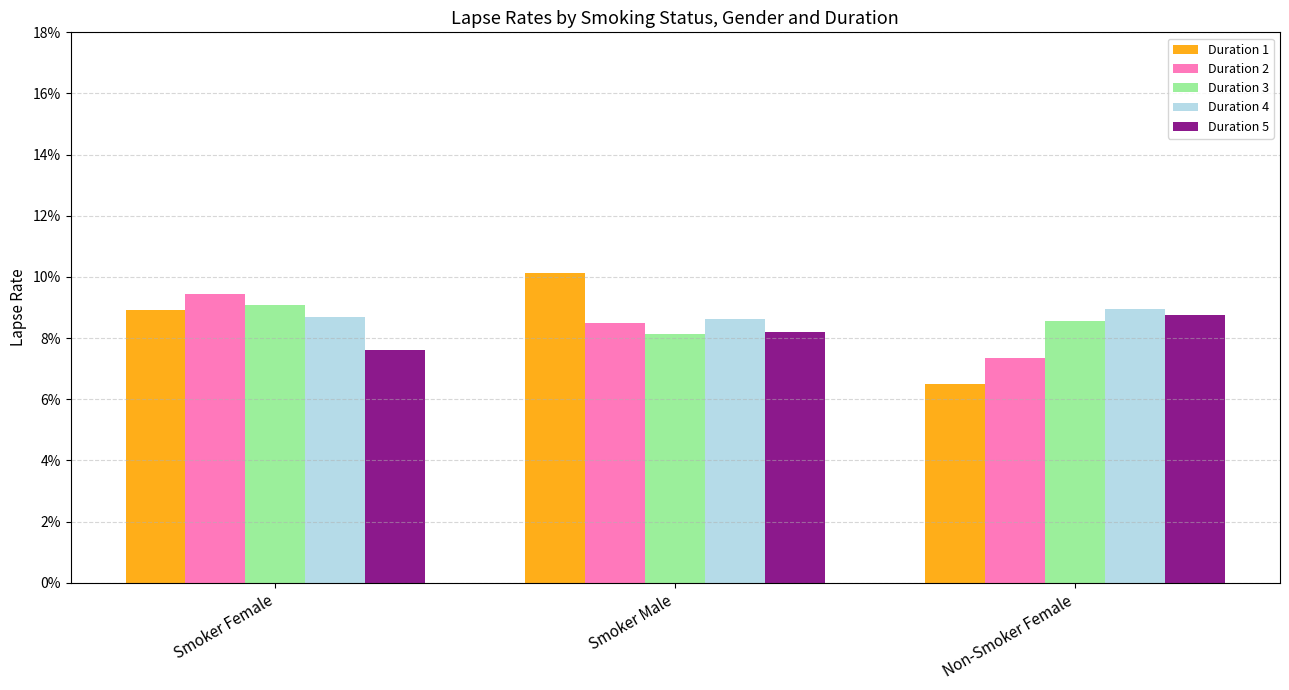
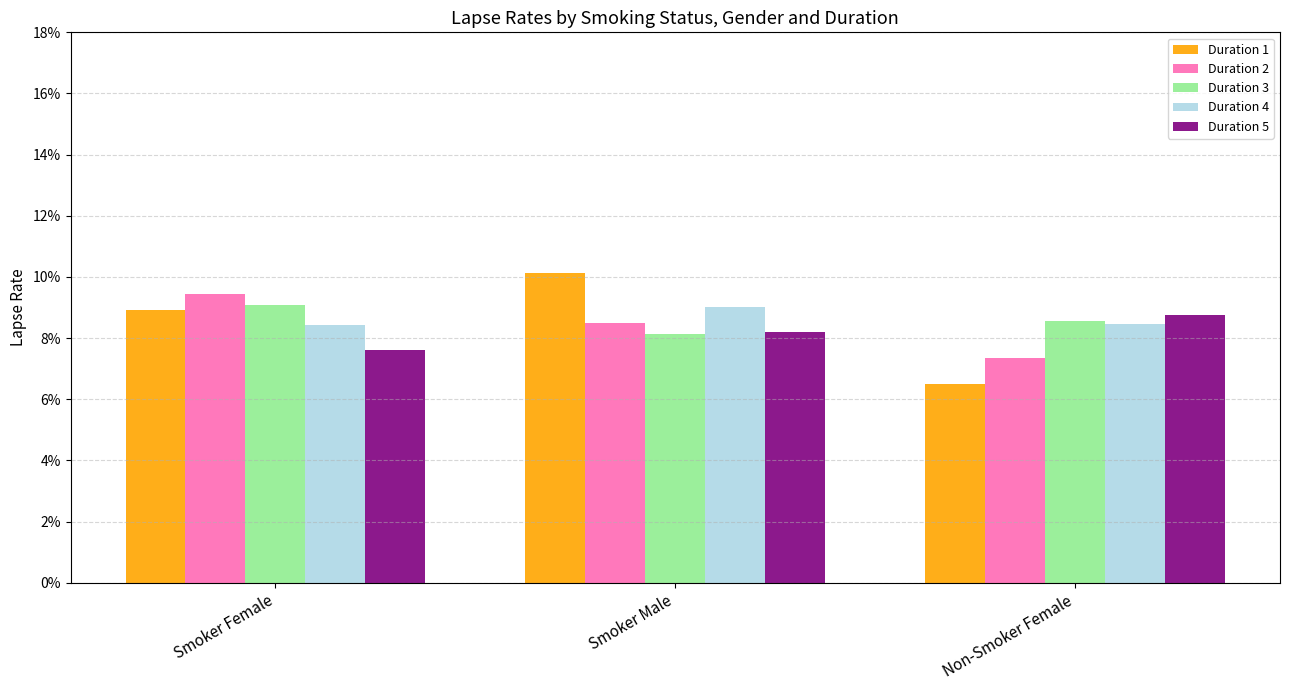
Duration 4, Smoker Female: 8.7% -> 8.4%
Duration 4, Smoker Male: 8.6% -> 9.0%
Duration 4, Non-Smoker Female: 9.0% -> 8.5%
